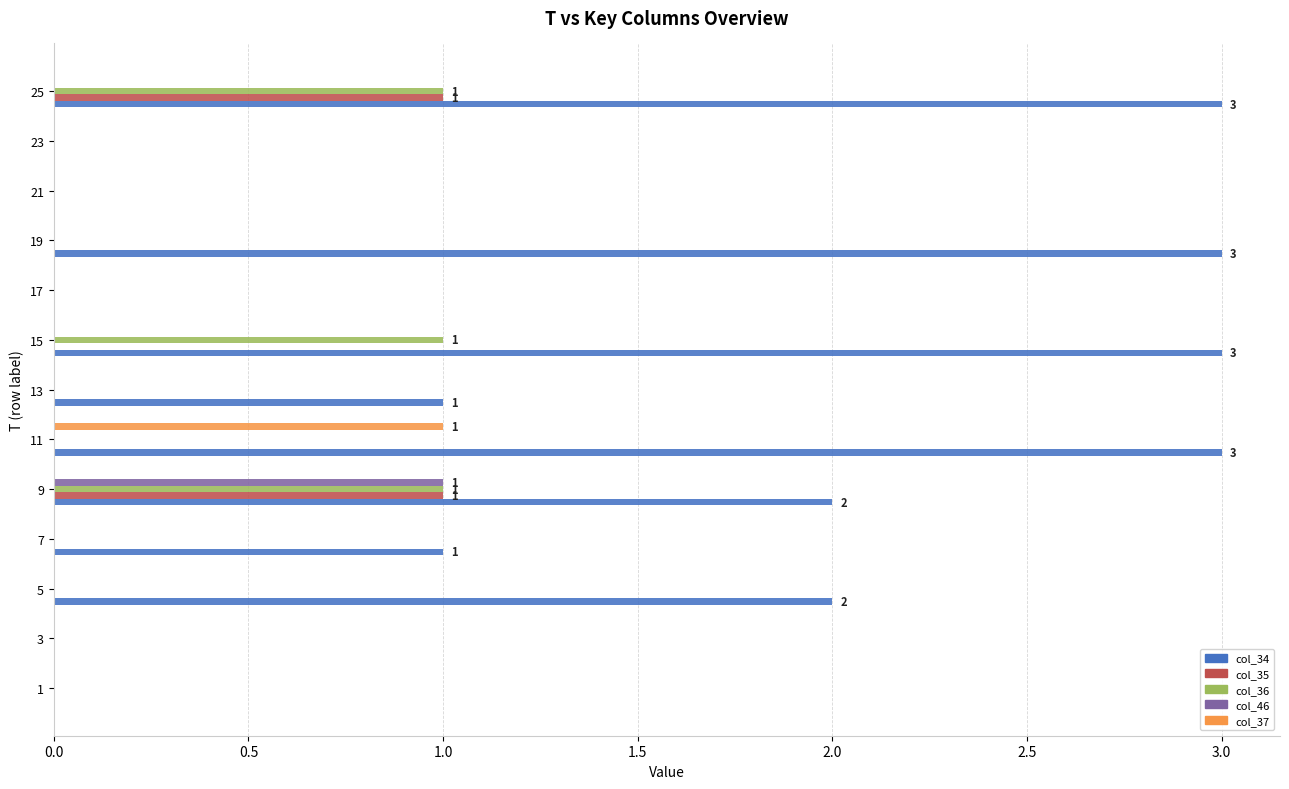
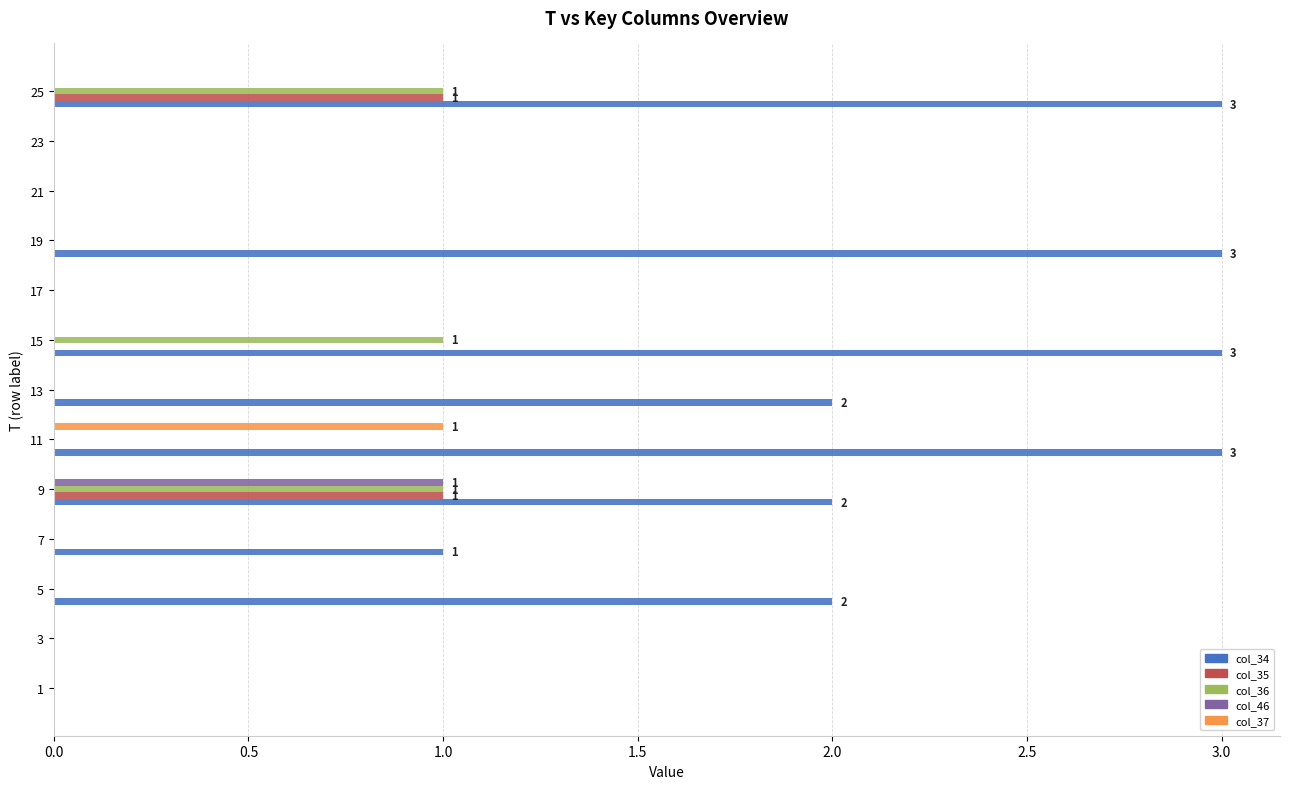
col_34, 13: 1 -> 2
